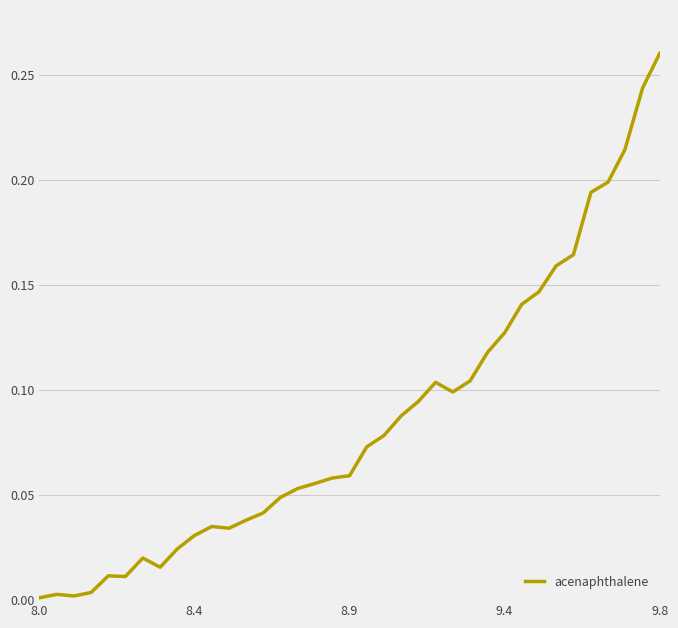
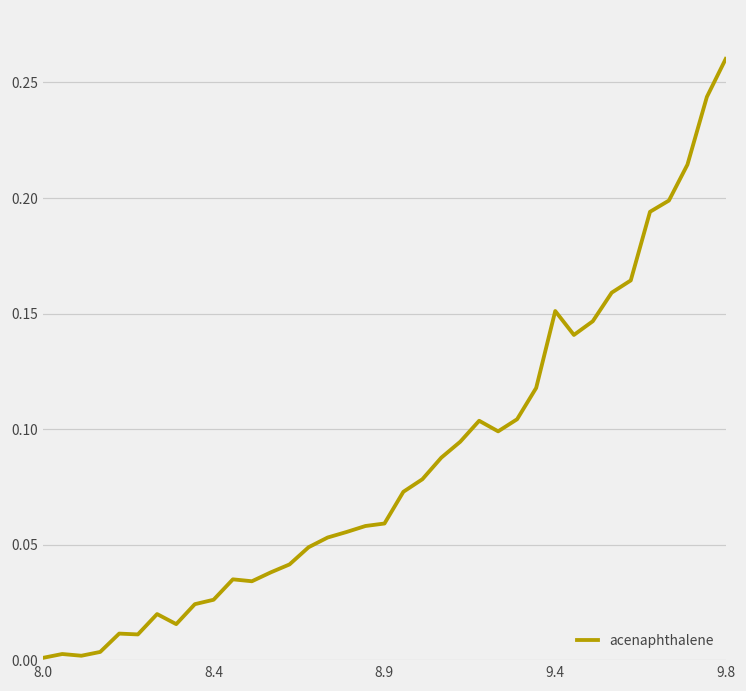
8.4: 0.031 -> 0.026
9.4: 0.127 -> 0.151
